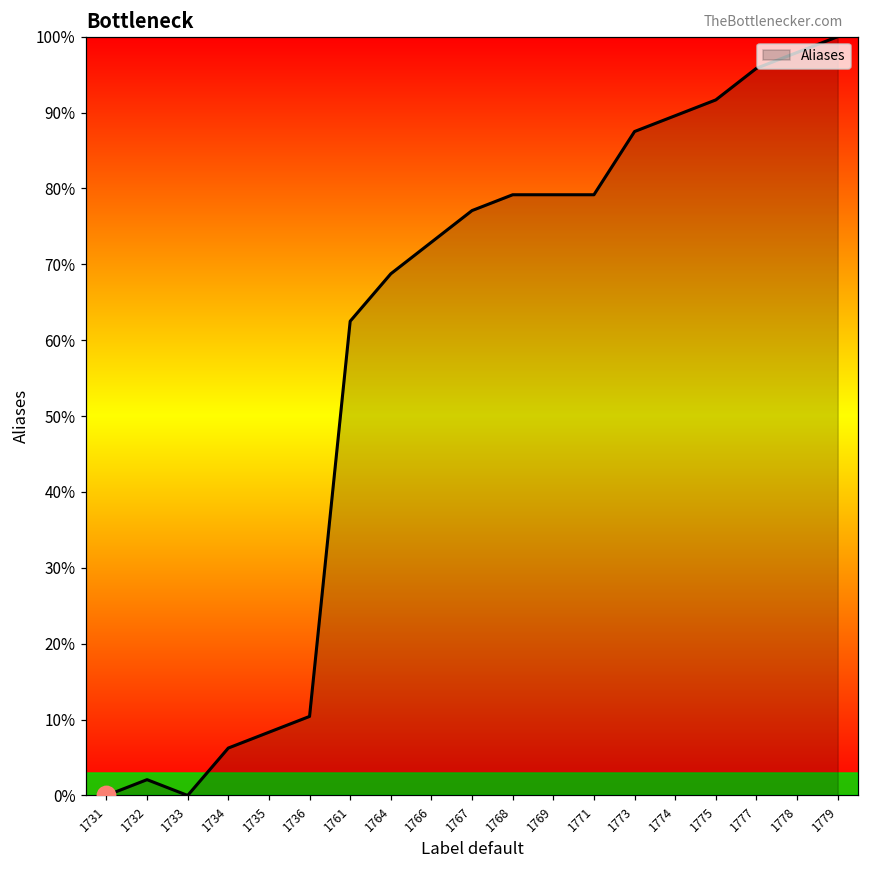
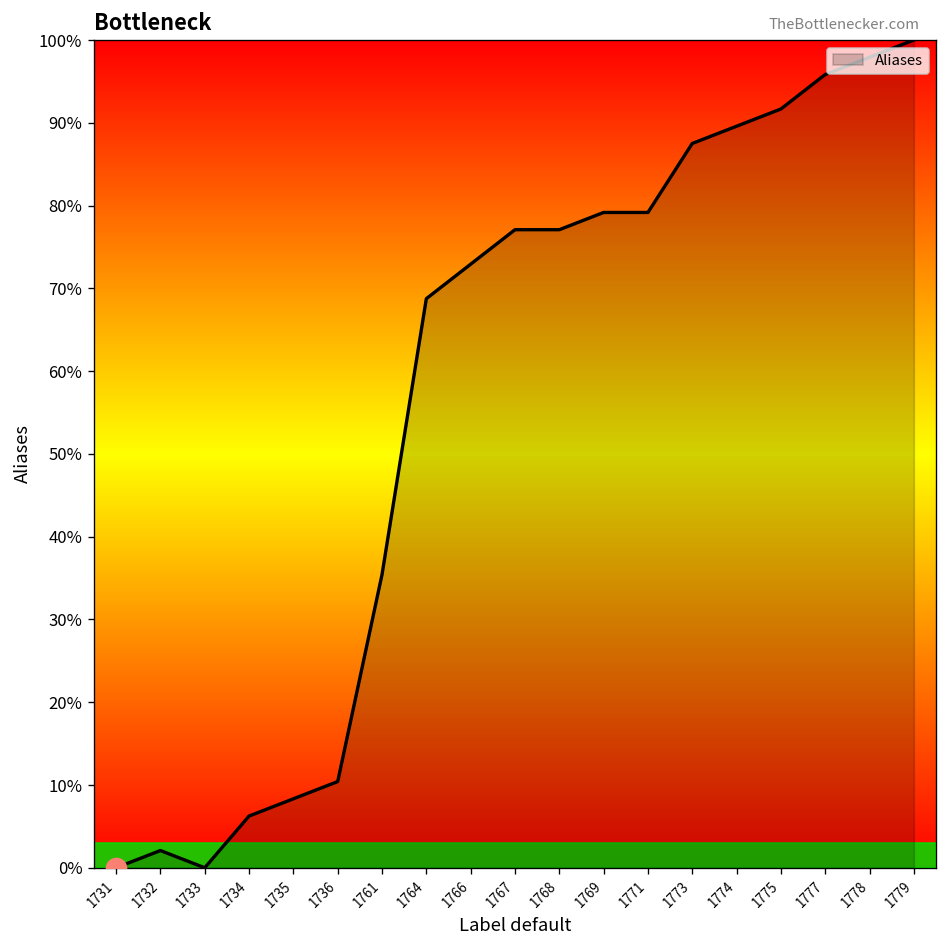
Aliases, 1761: 63% -> 35%
Aliases, 1768: 79% -> 77%
